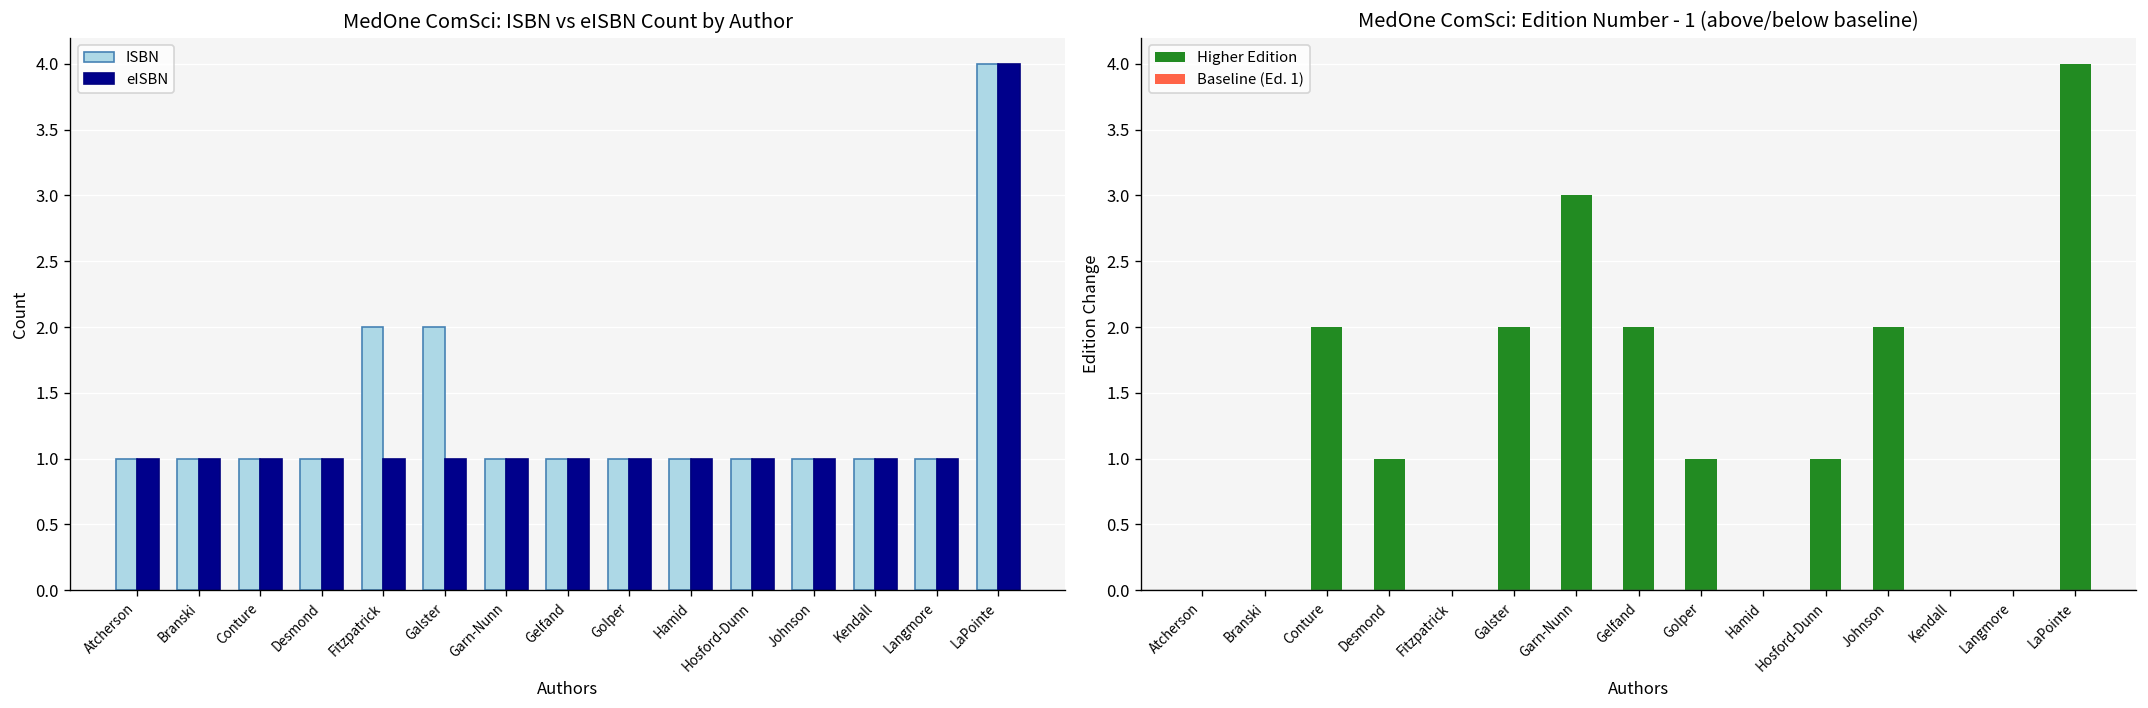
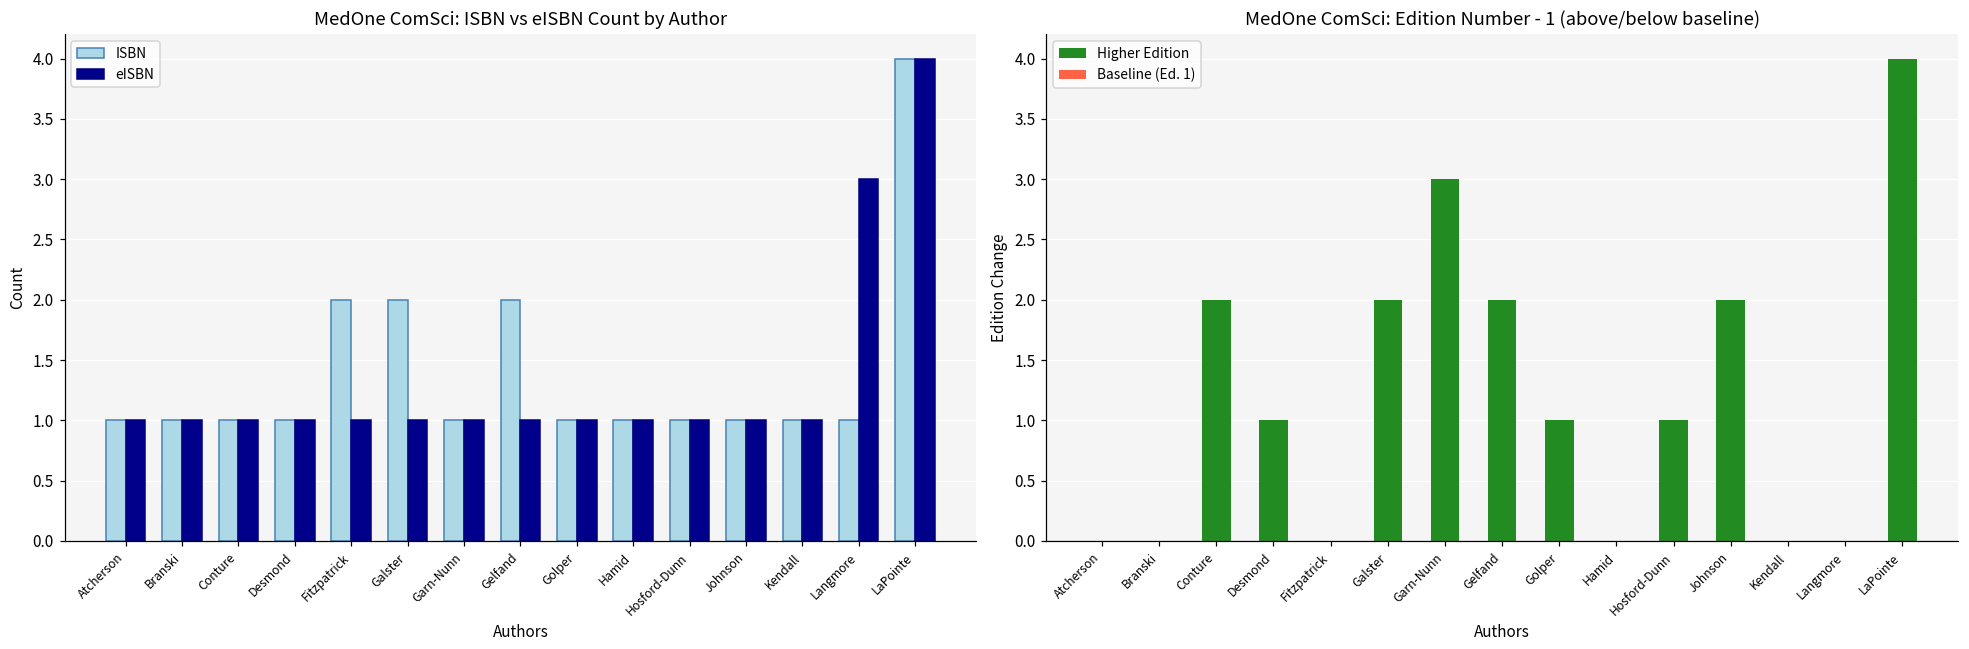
MedOne ComSci: ISBN vs eISBN Count by Author, ISBN, Gelfand: 1 -> 2
MedOne ComSci: ISBN vs eISBN Count by Author, eISBN, Langmore: 1 -> 3
